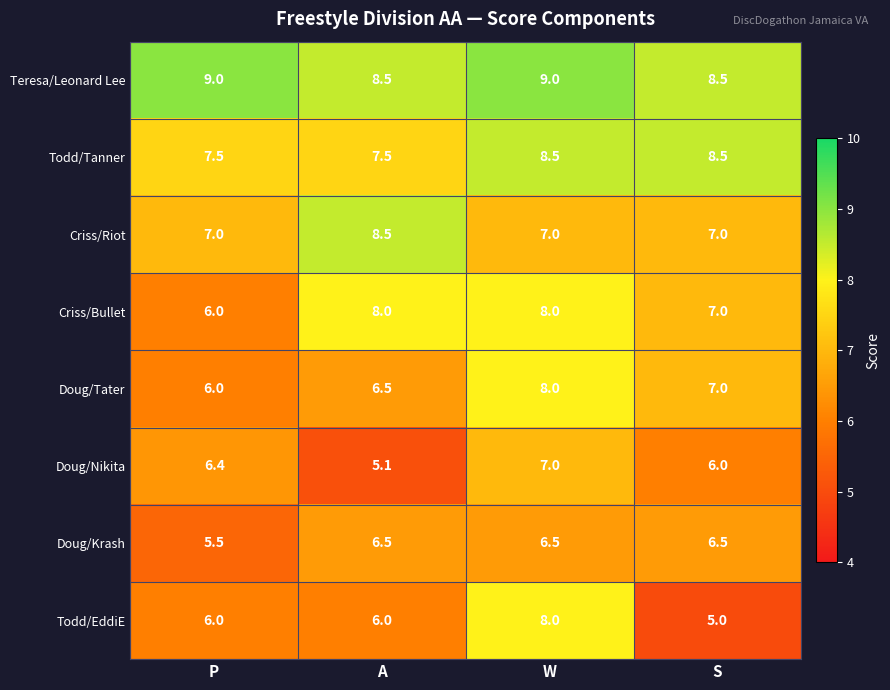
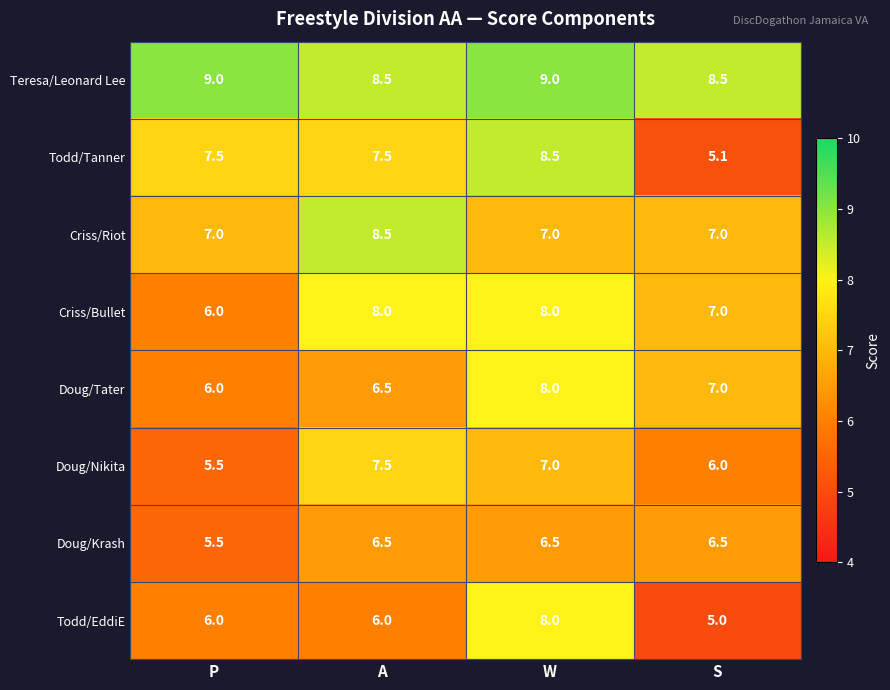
Todd/Tanner, S: 8.5 -> 5.1
Doug/Nikita, P: 6.4 -> 5.5
Doug/Nikita, A: 5.1 -> 7.5
